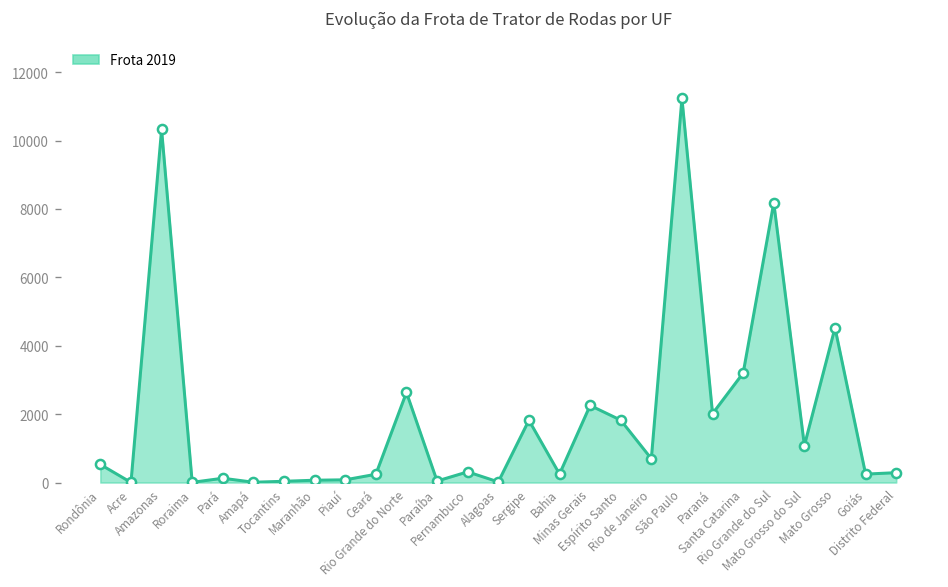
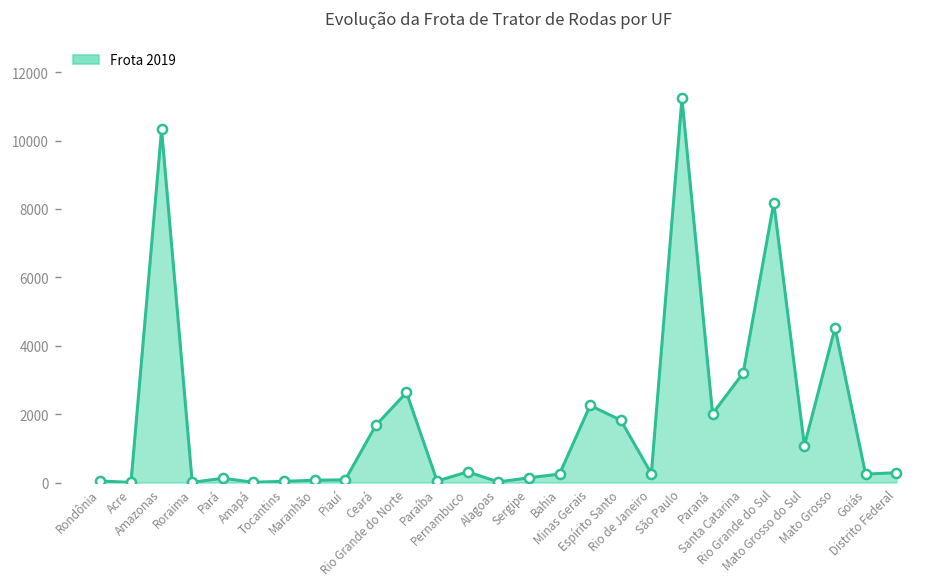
Rondônia: 500 -> 0
Ceará: 200 -> 1700
Sergipe: 1800 -> 100
Rio de Janeiro: 700 -> 300
